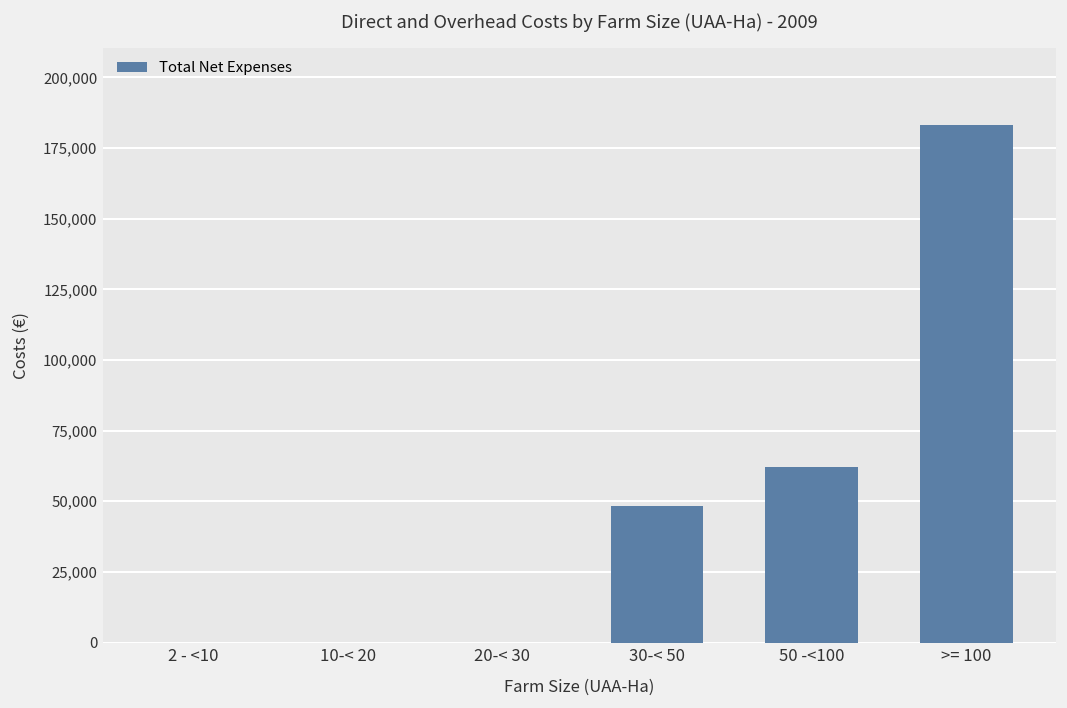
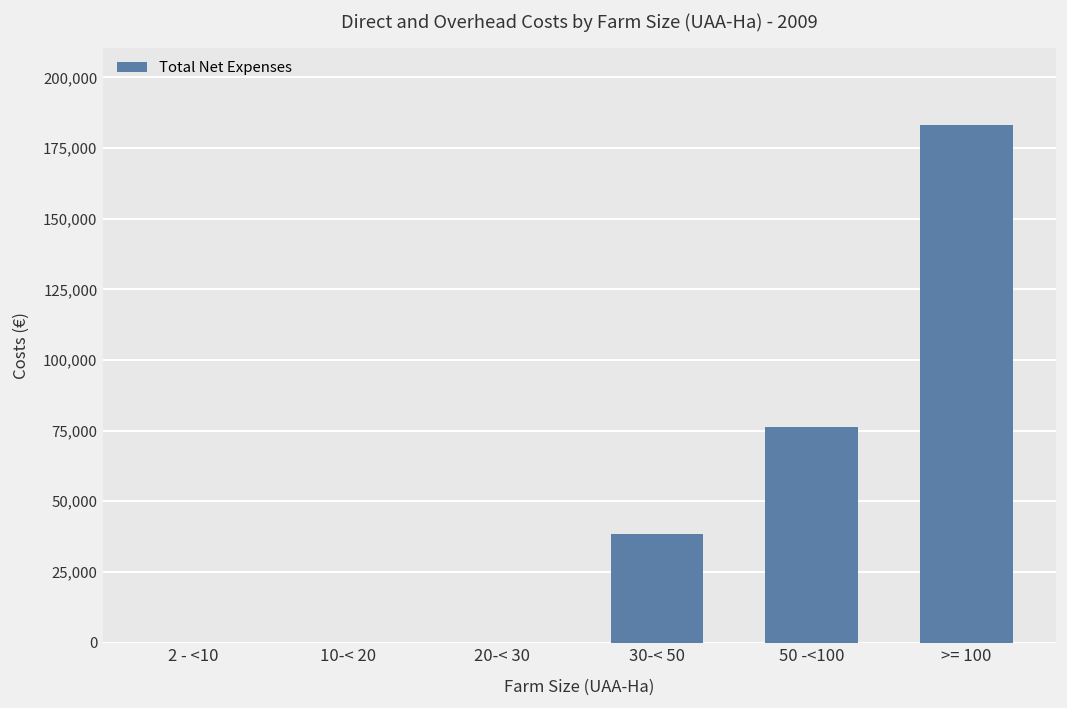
30-< 50: 48,000 -> 39,000
50 -<100: 62,000 -> 76,000
